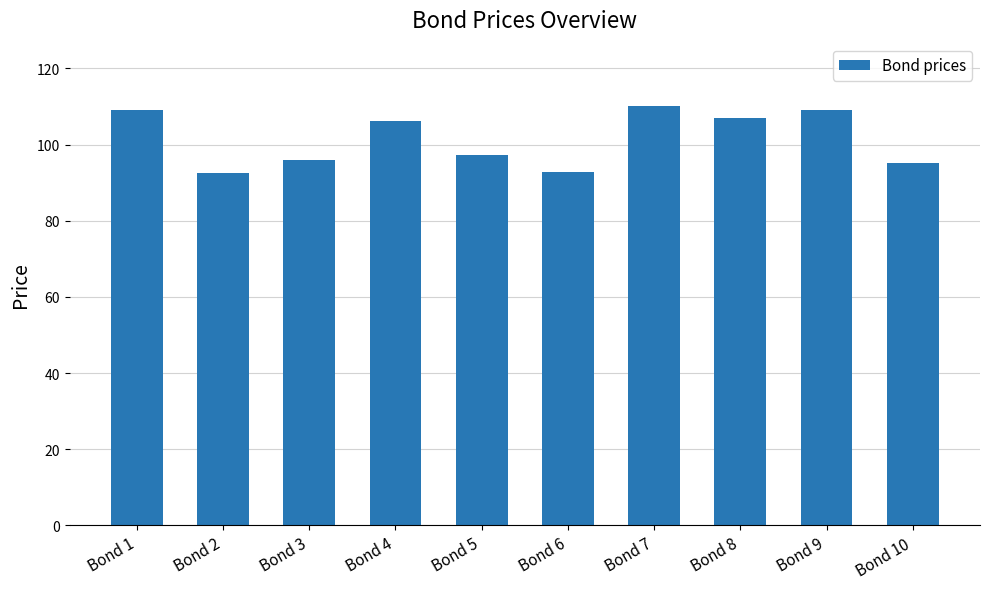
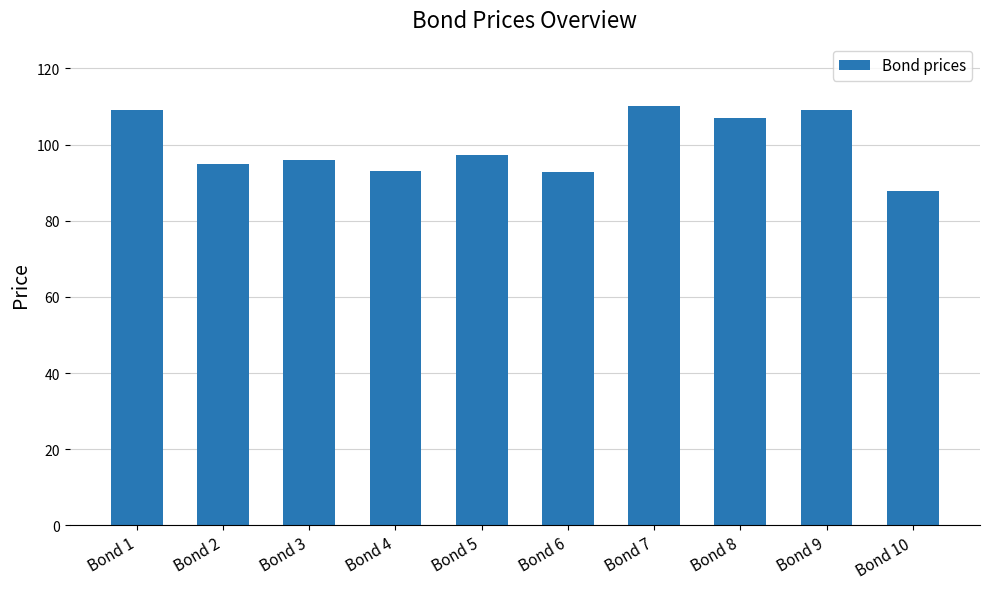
Bond 2: 93 -> 95
Bond 4: 106 -> 93
Bond 10: 95 -> 88
